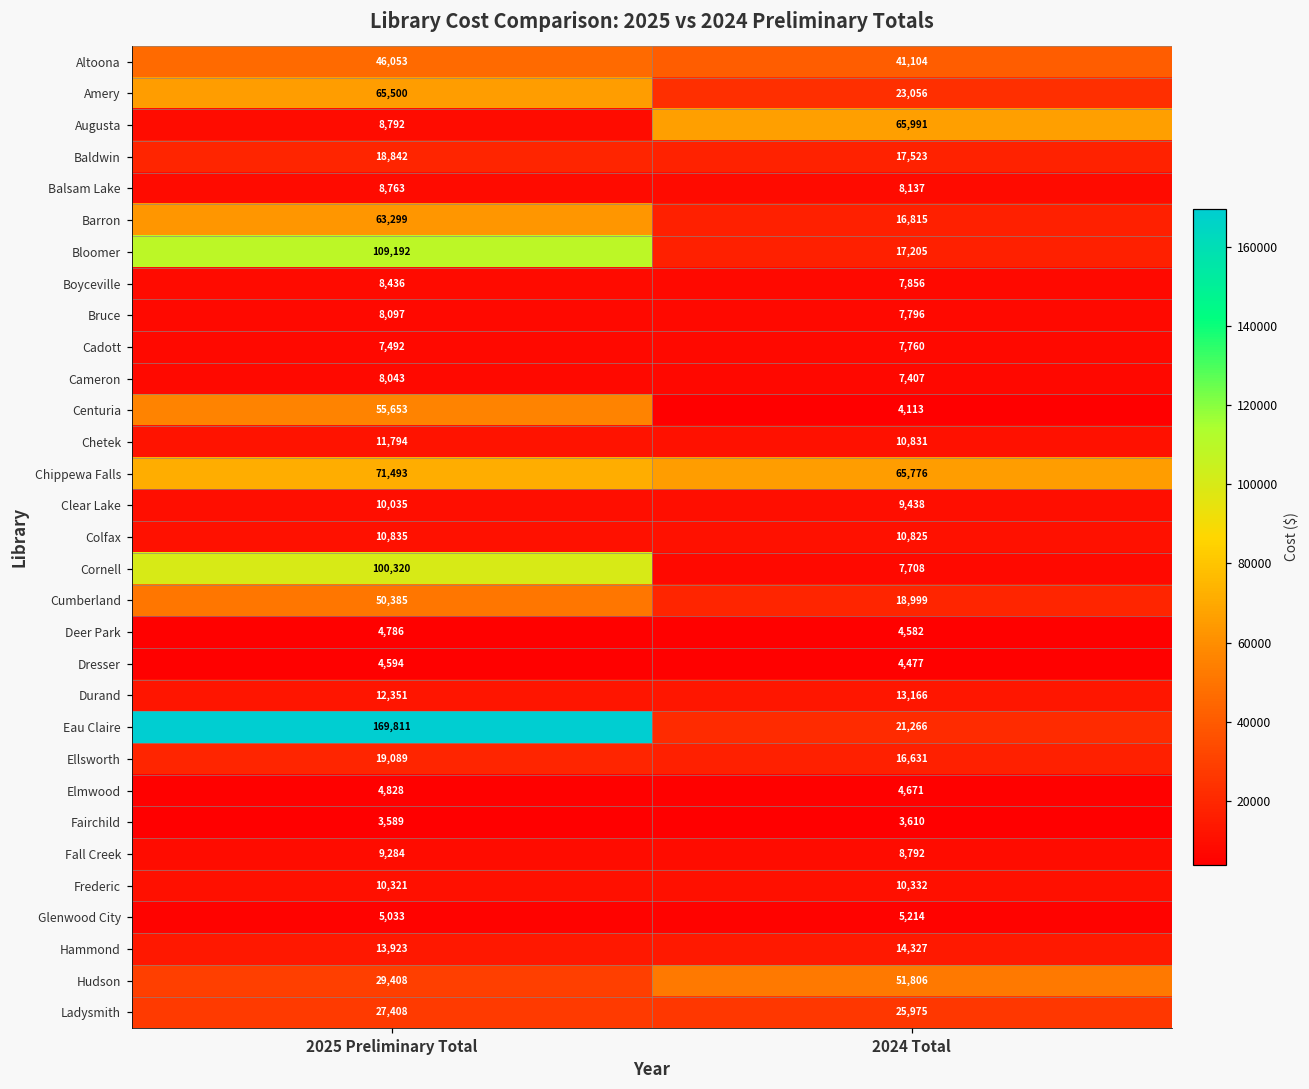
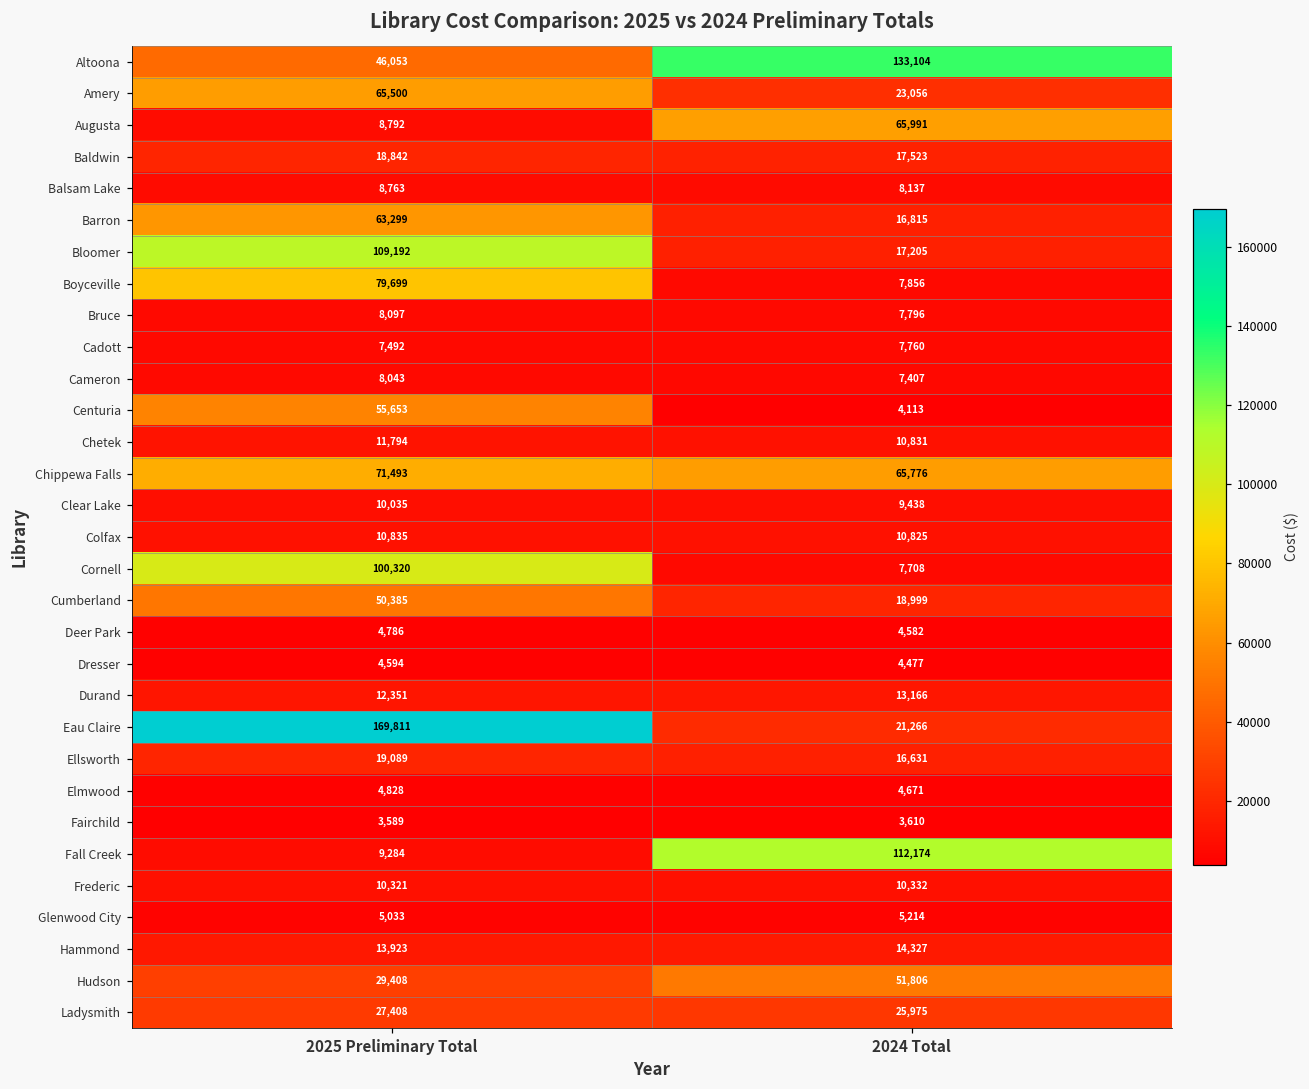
Altoona, 2024 Total: 41,104 -> 133,104
Boyceville, 2025 Preliminary Total: 8,436 -> 79,699
Fall Creek, 2024 Total: 8,792 -> 112,174
